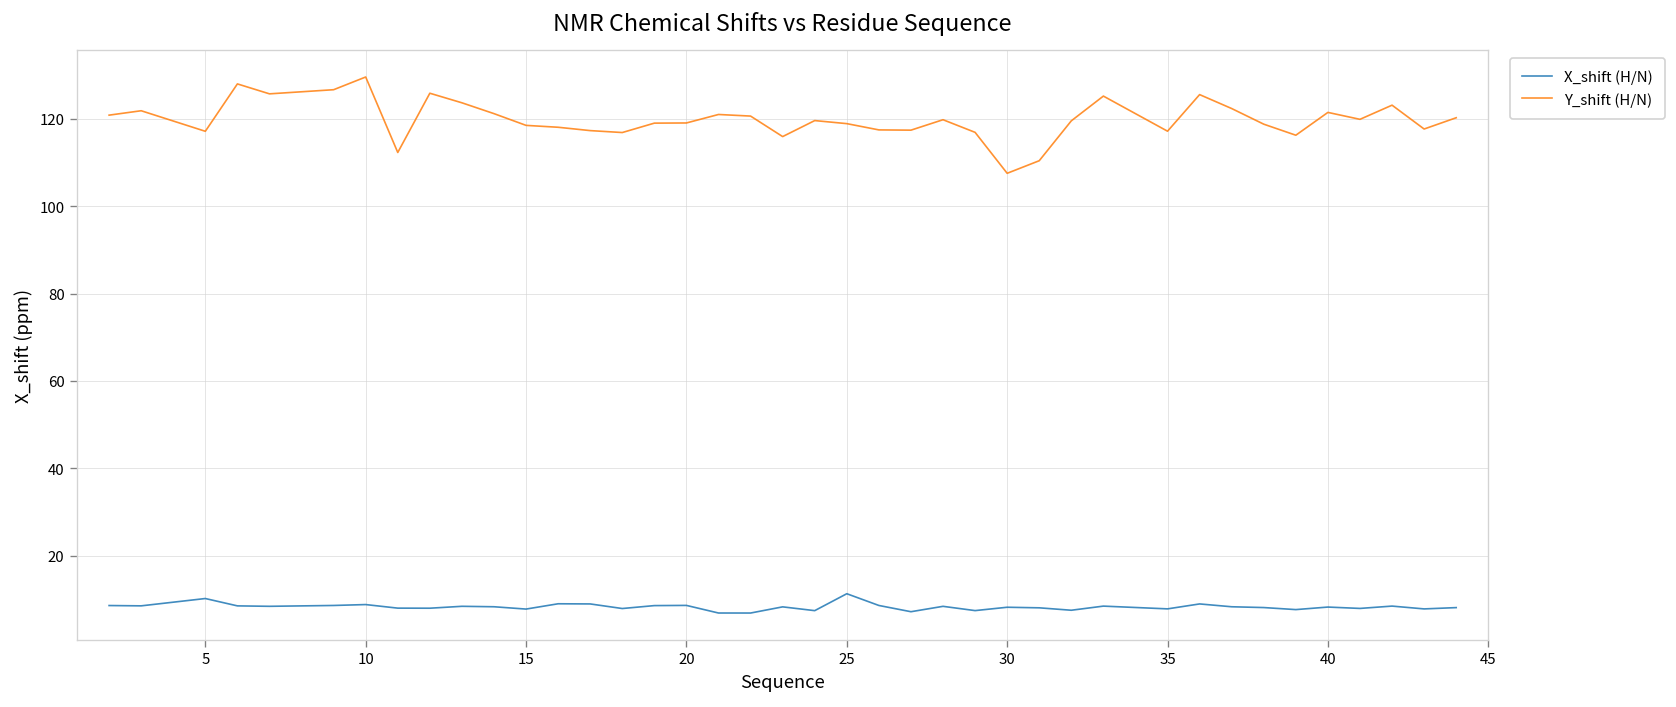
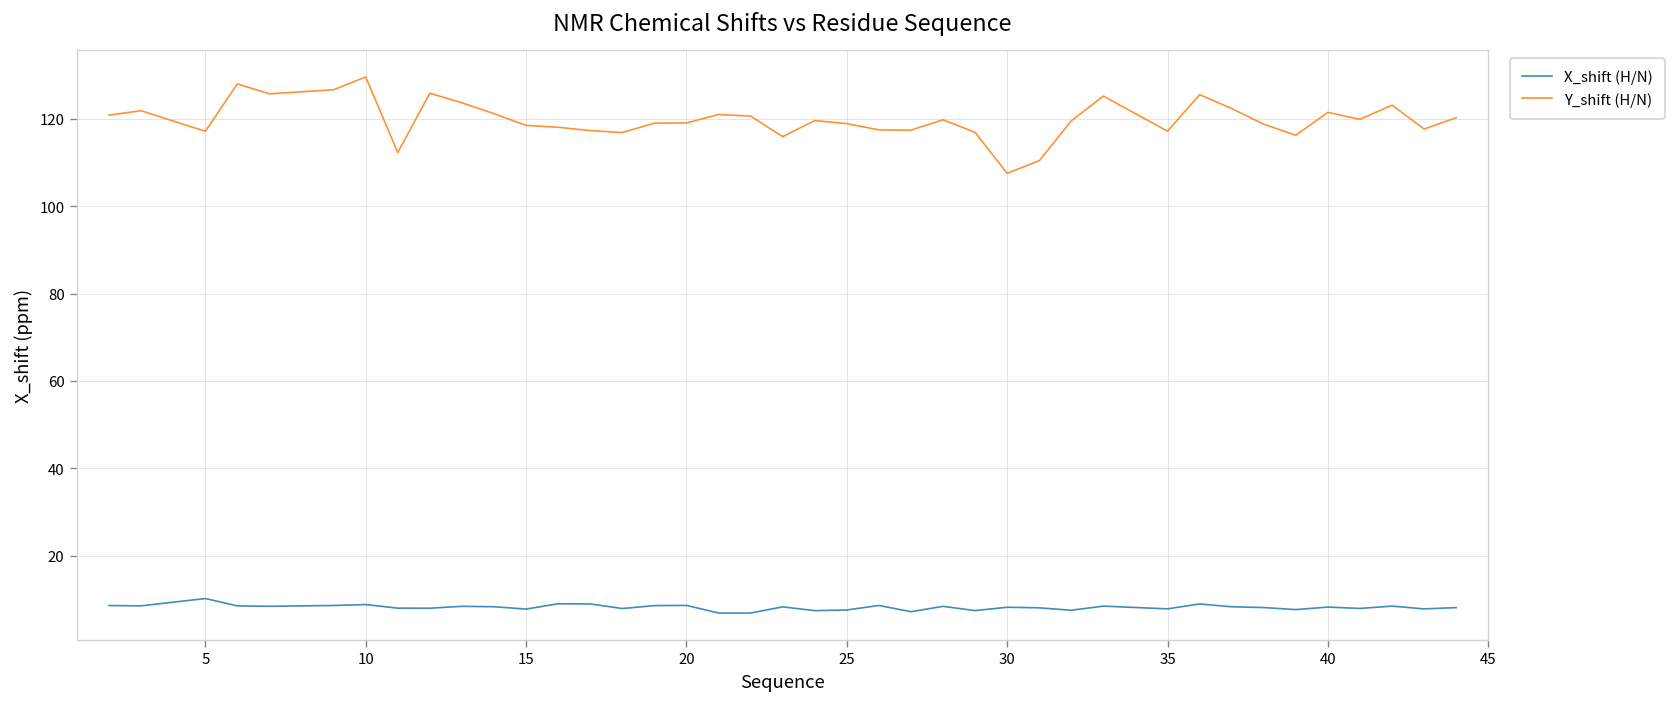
X_shift (H/N), 25: 11 -> 8
